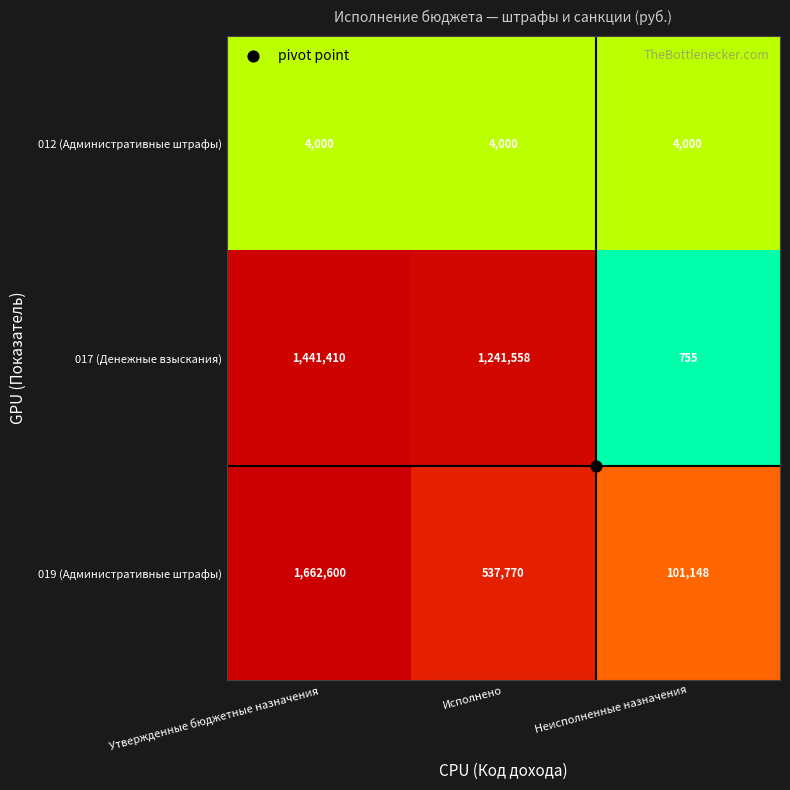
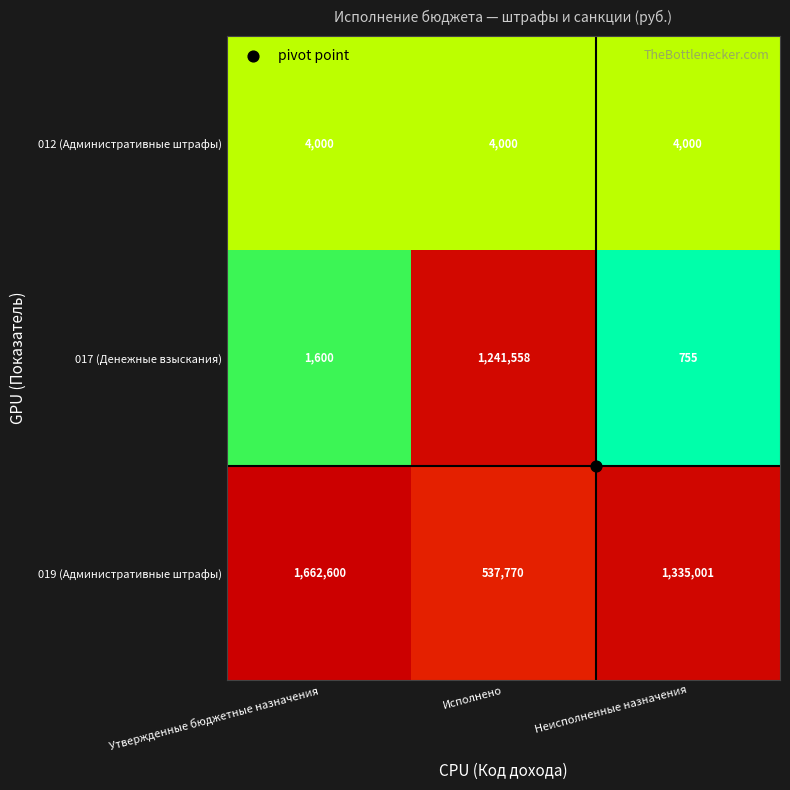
017 (Денежные взыскания), Утвержденные бюджетные назначения: 1,441,410 -> 1,600
019 (Административные штрафы), Неисполненные назначения: 101,148 -> 1,335,001
